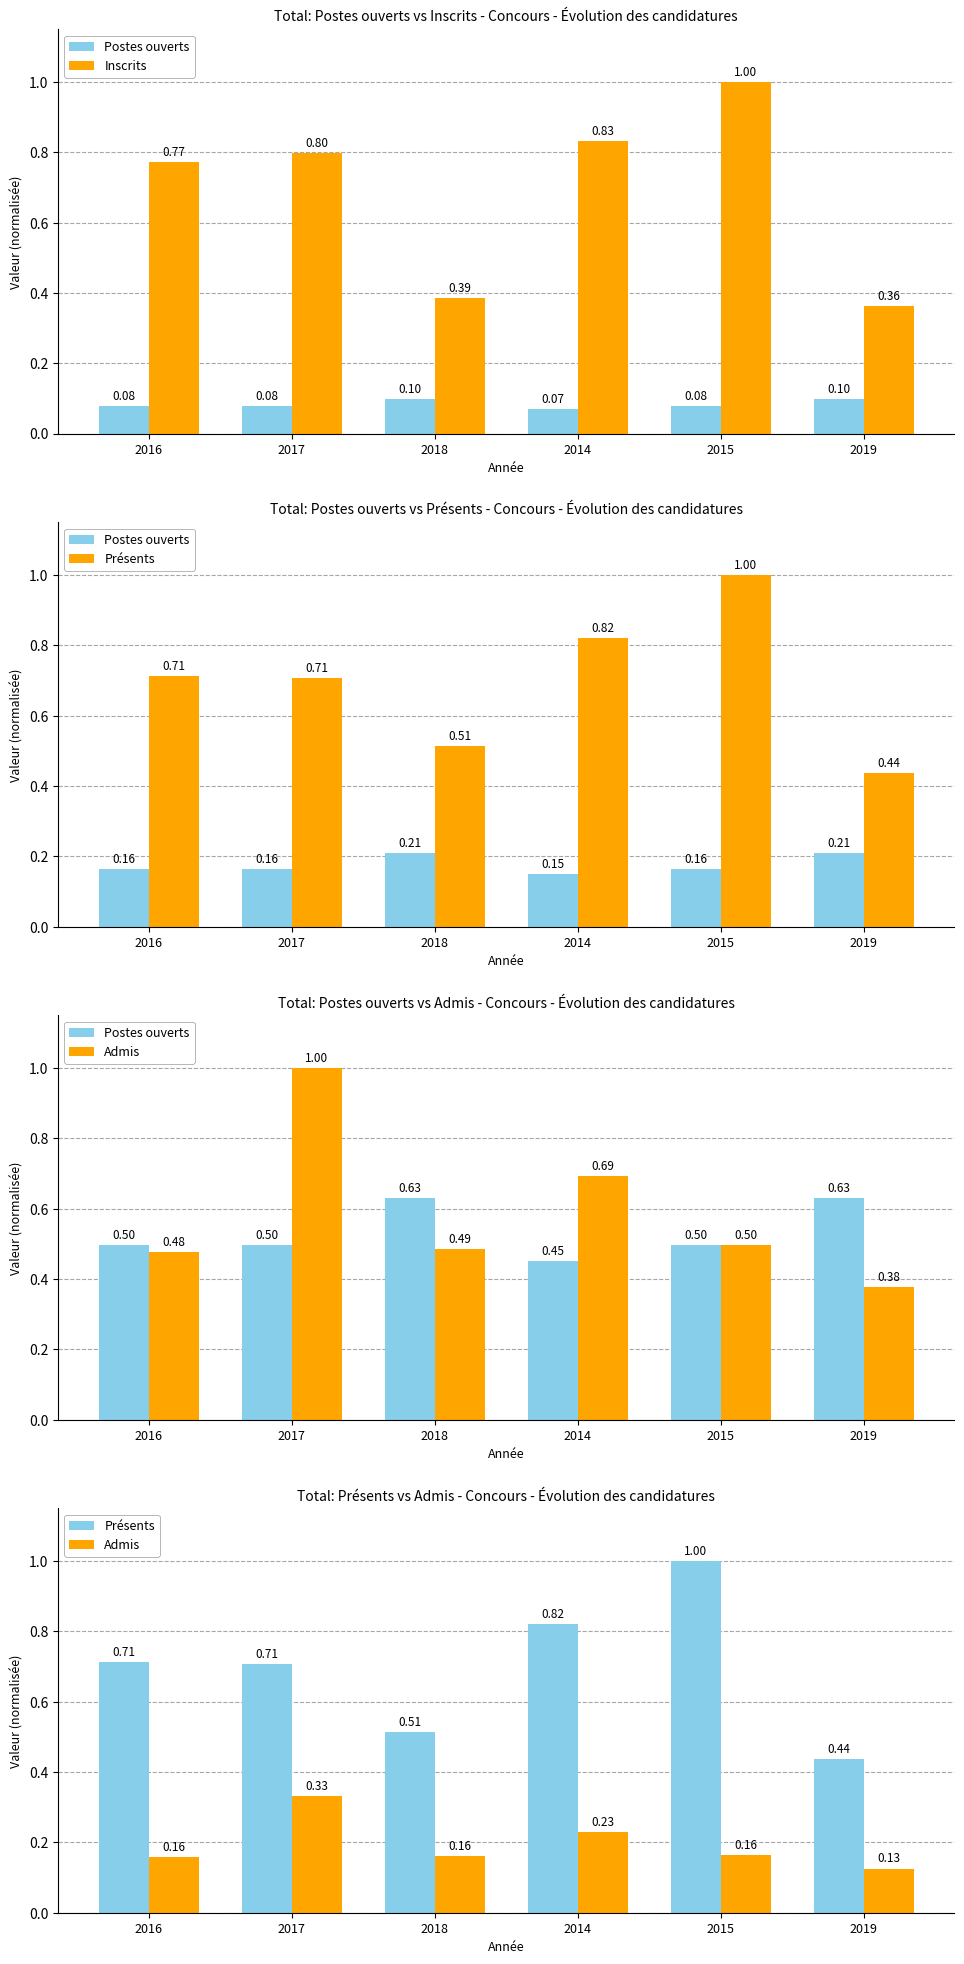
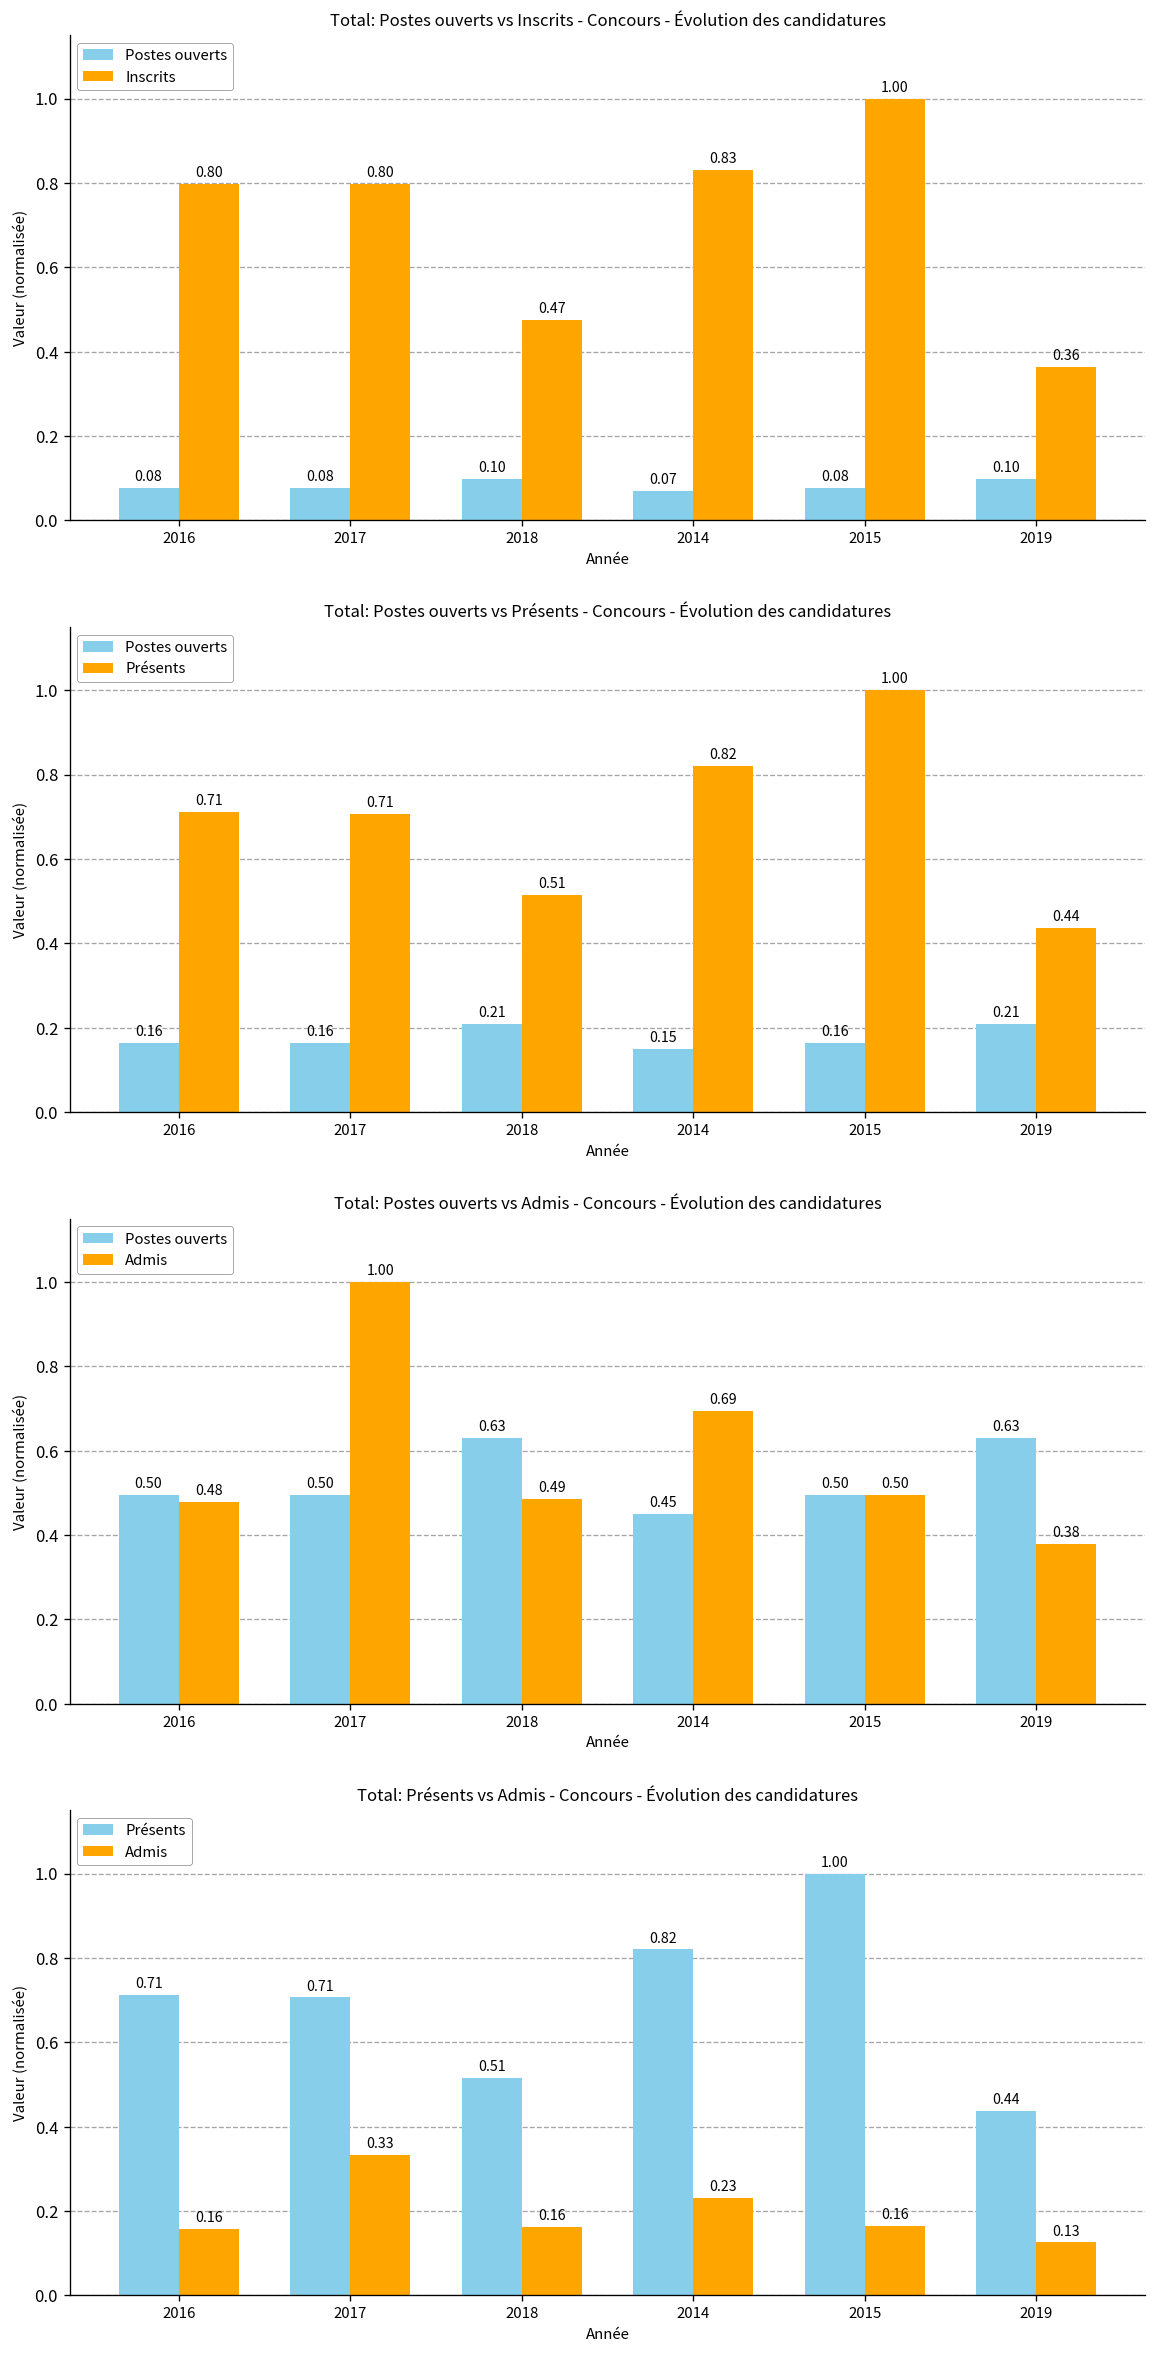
Total: Postes ouverts vs Inscrits - Concours - Évolution des candidatures, Inscrits, 2016: 0.77 -> 0.80
Total: Postes ouverts vs Inscrits - Concours - Évolution des candidatures, Inscrits, 2018: 0.39 -> 0.47
